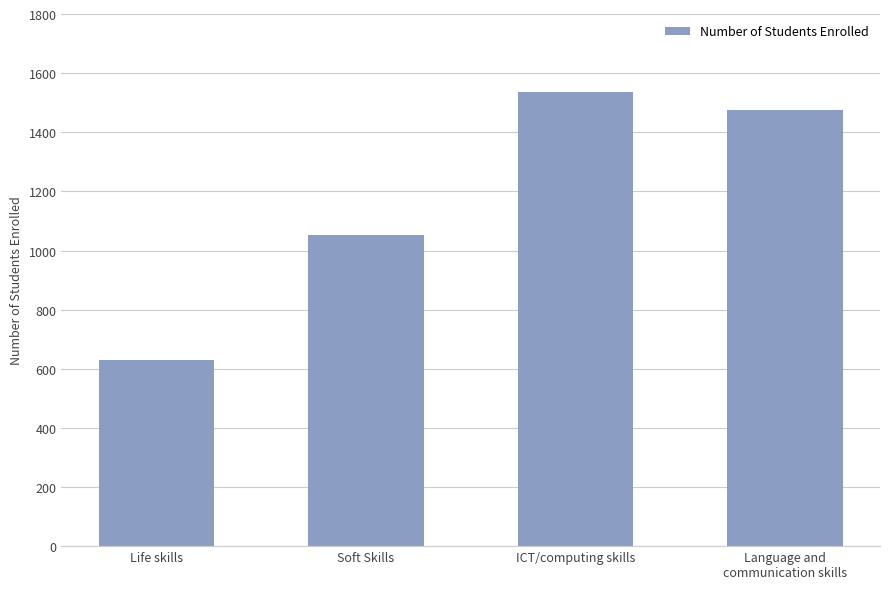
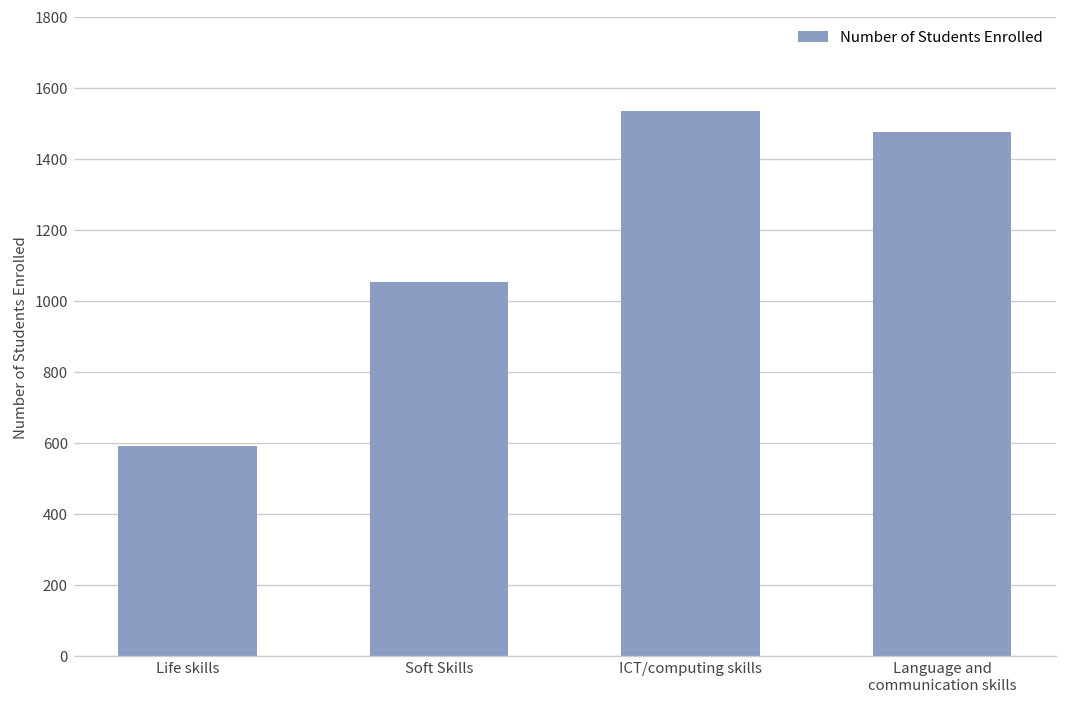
Life skills: 630 -> 590
